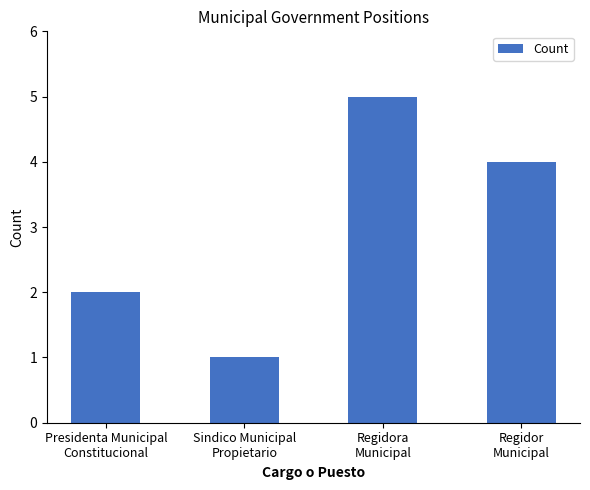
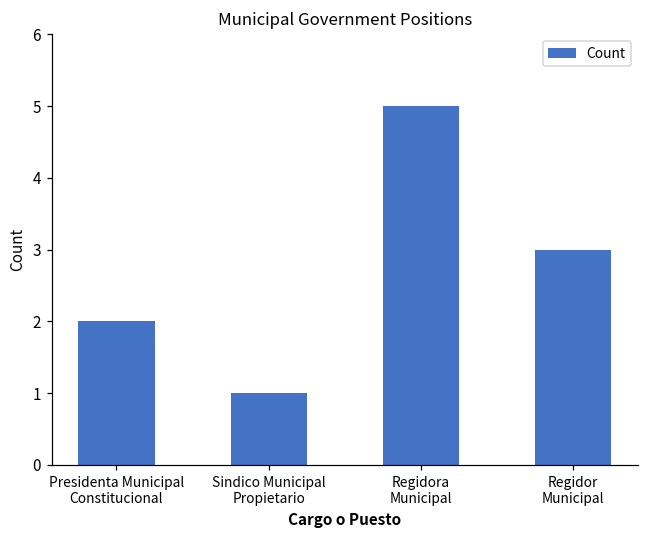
Regidor Municipal: 4 -> 3
